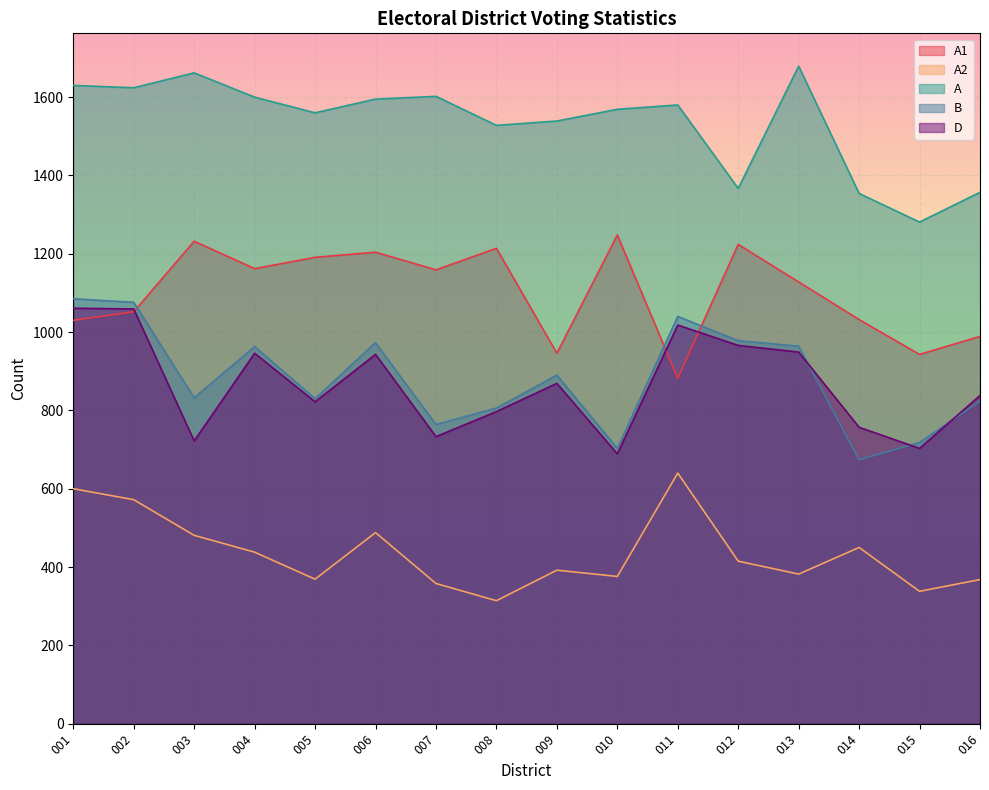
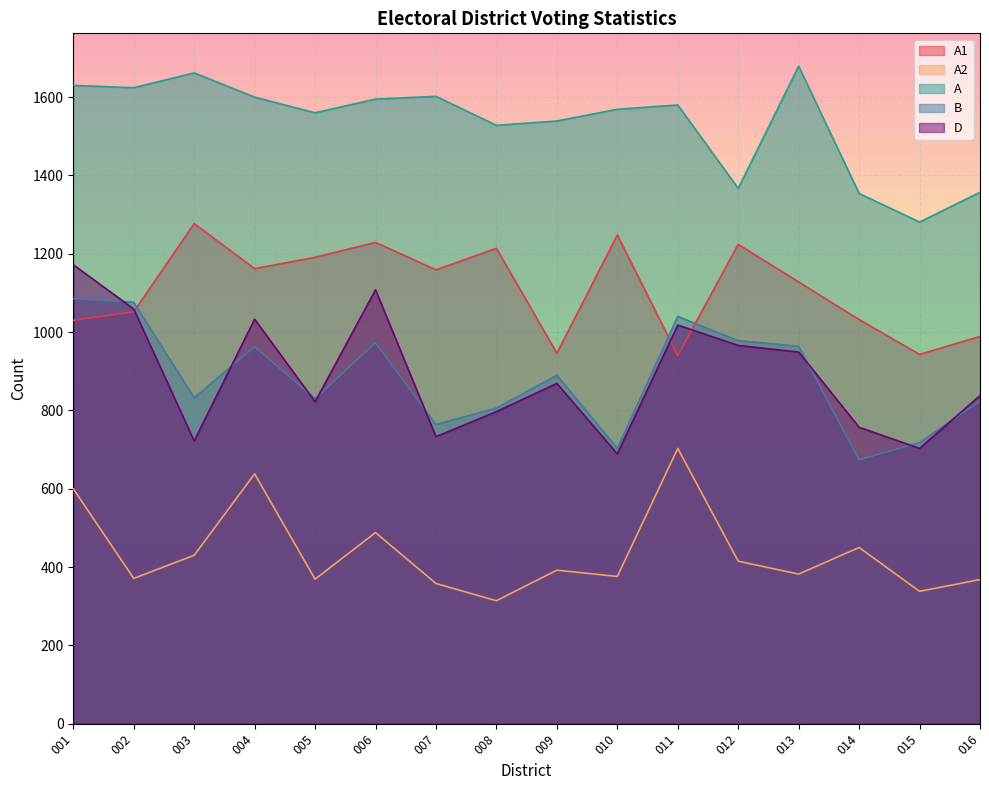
D, 001: 1060 -> 1170
A2, 002: 570 -> 370
A1, 003: 1230 -> 1280
A2, 003: 480 -> 430
A2, 004: 440 -> 640
D, 004: 950 -> 1030
A1, 006: 1200 -> 1230
D, 006: 940 -> 1110
A1, 011: 880 -> 940
A2, 011: 640 -> 700
